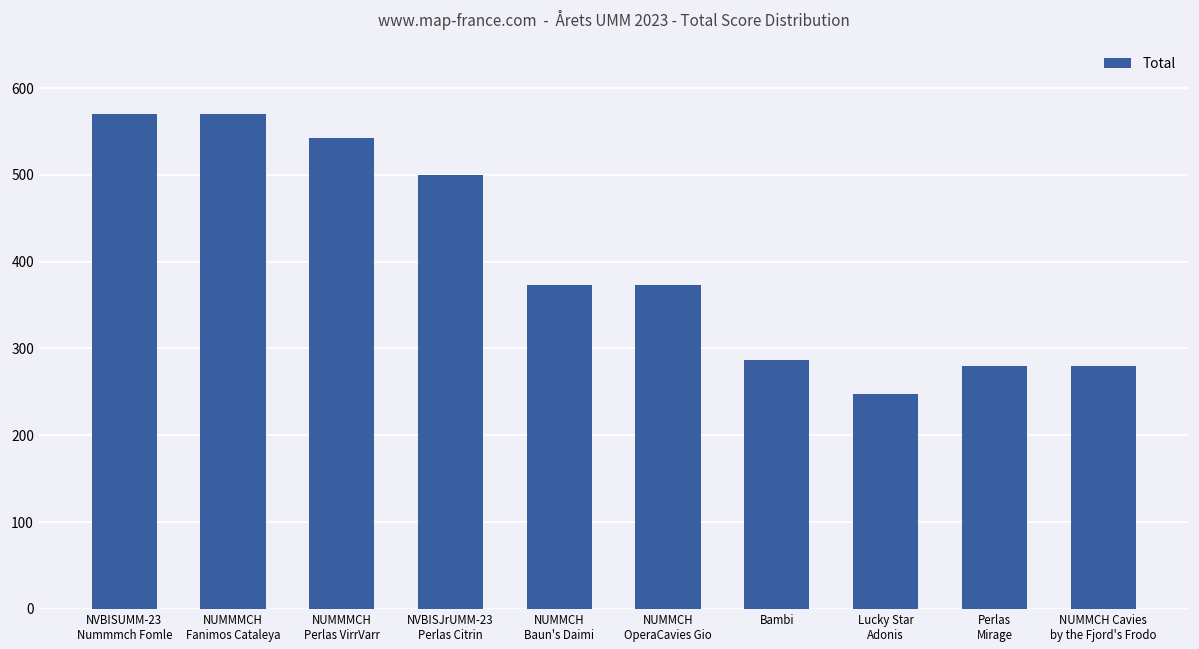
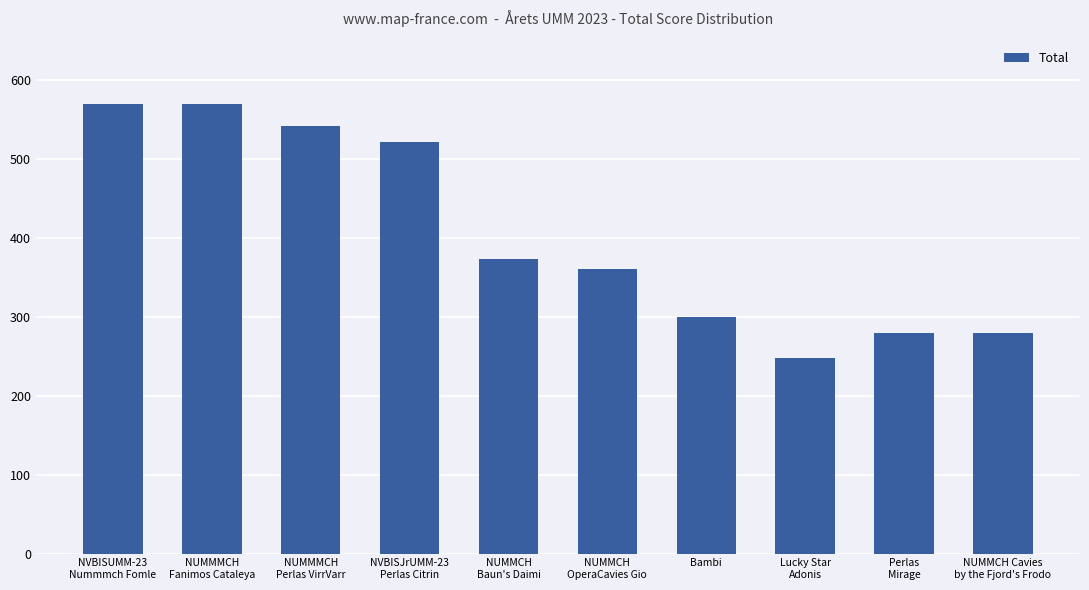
NVBISJrUMM-23 Perlas Citrin: 500 -> 520
NUMMCH OperaCavies Gio: 370 -> 360
Bambi: 290 -> 300
